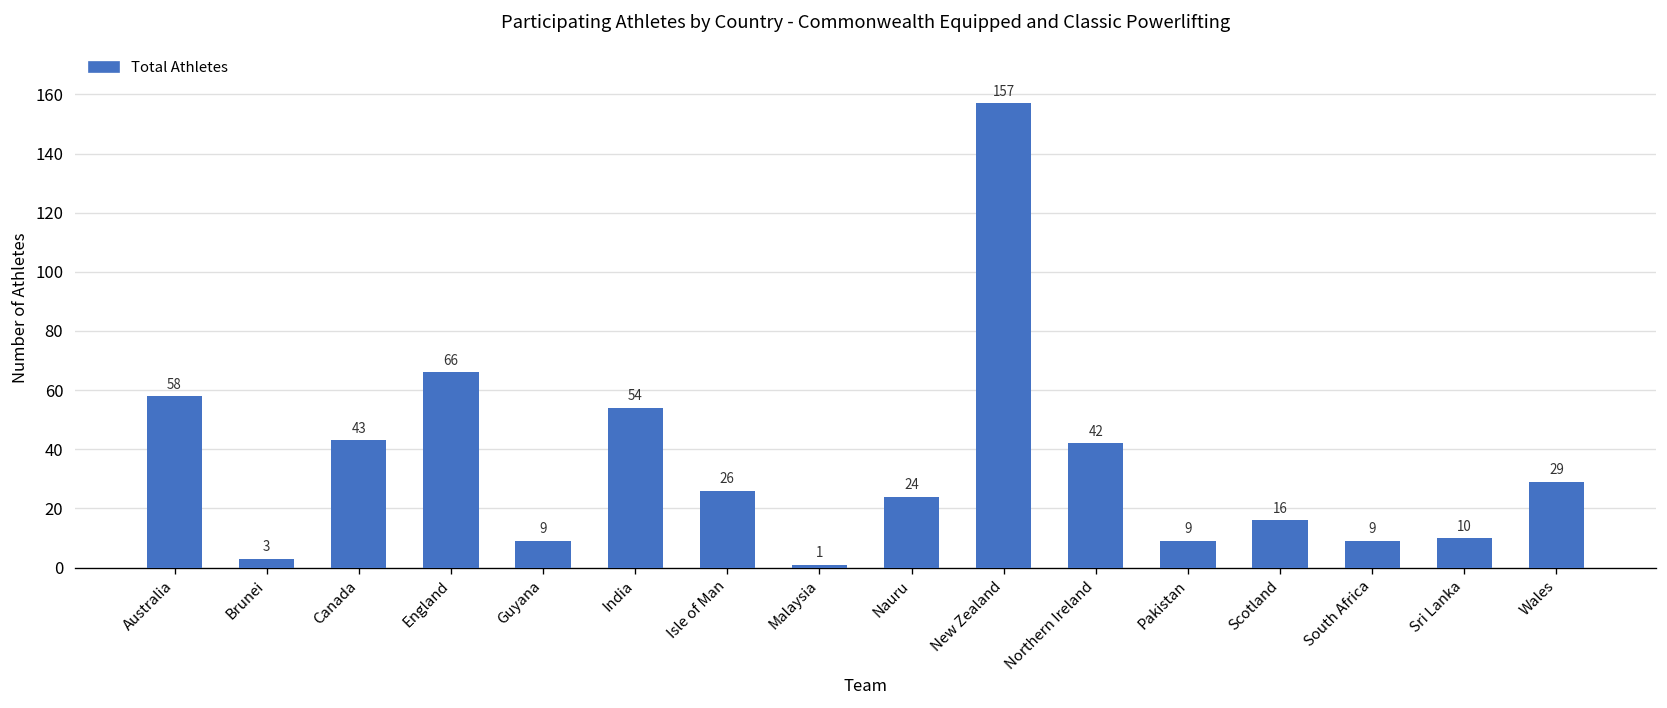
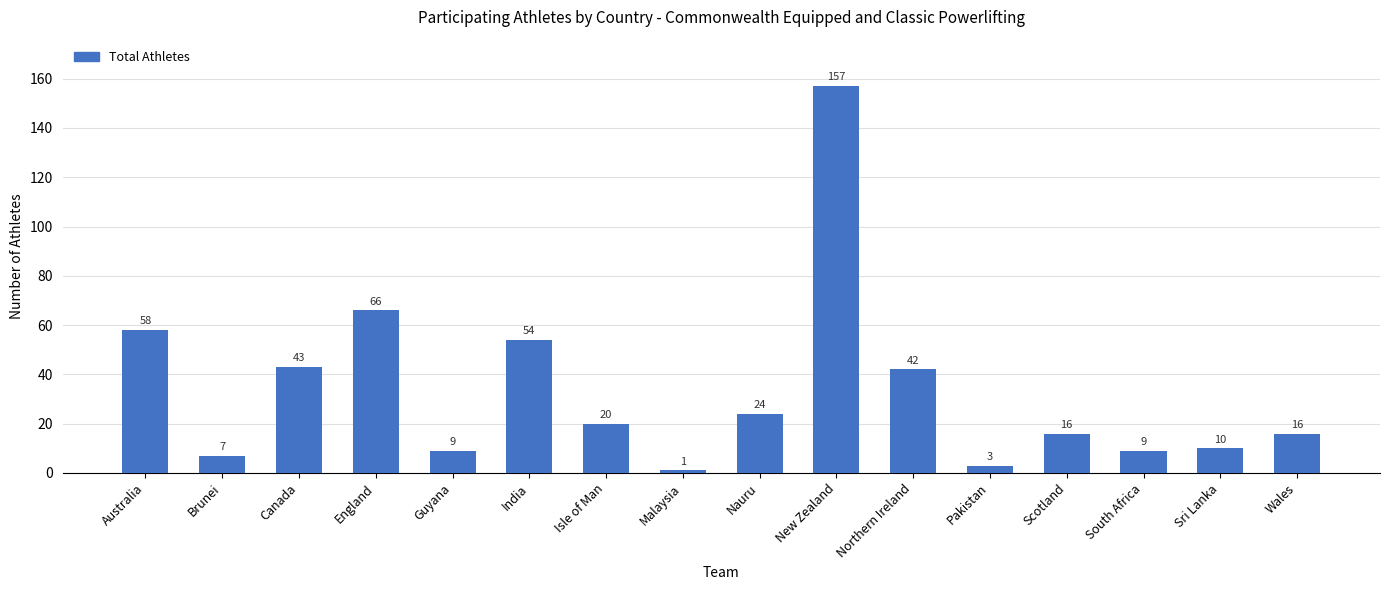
Brunei: 3 -> 7
Isle of Man: 26 -> 20
Pakistan: 9 -> 3
Wales: 29 -> 16
